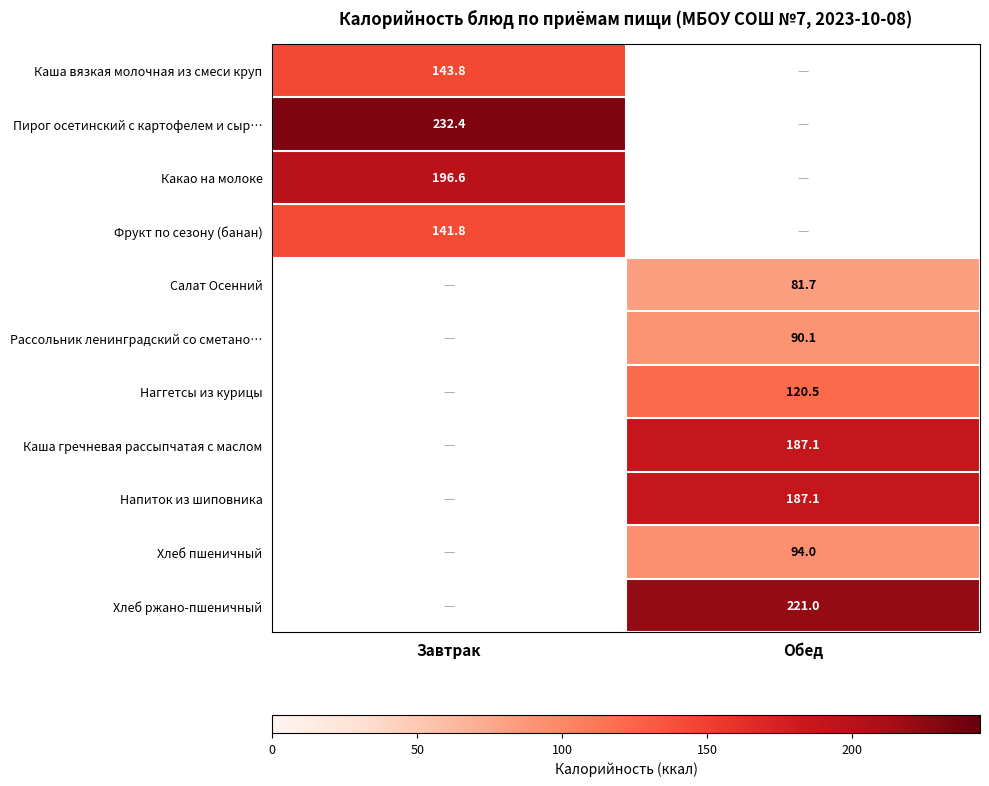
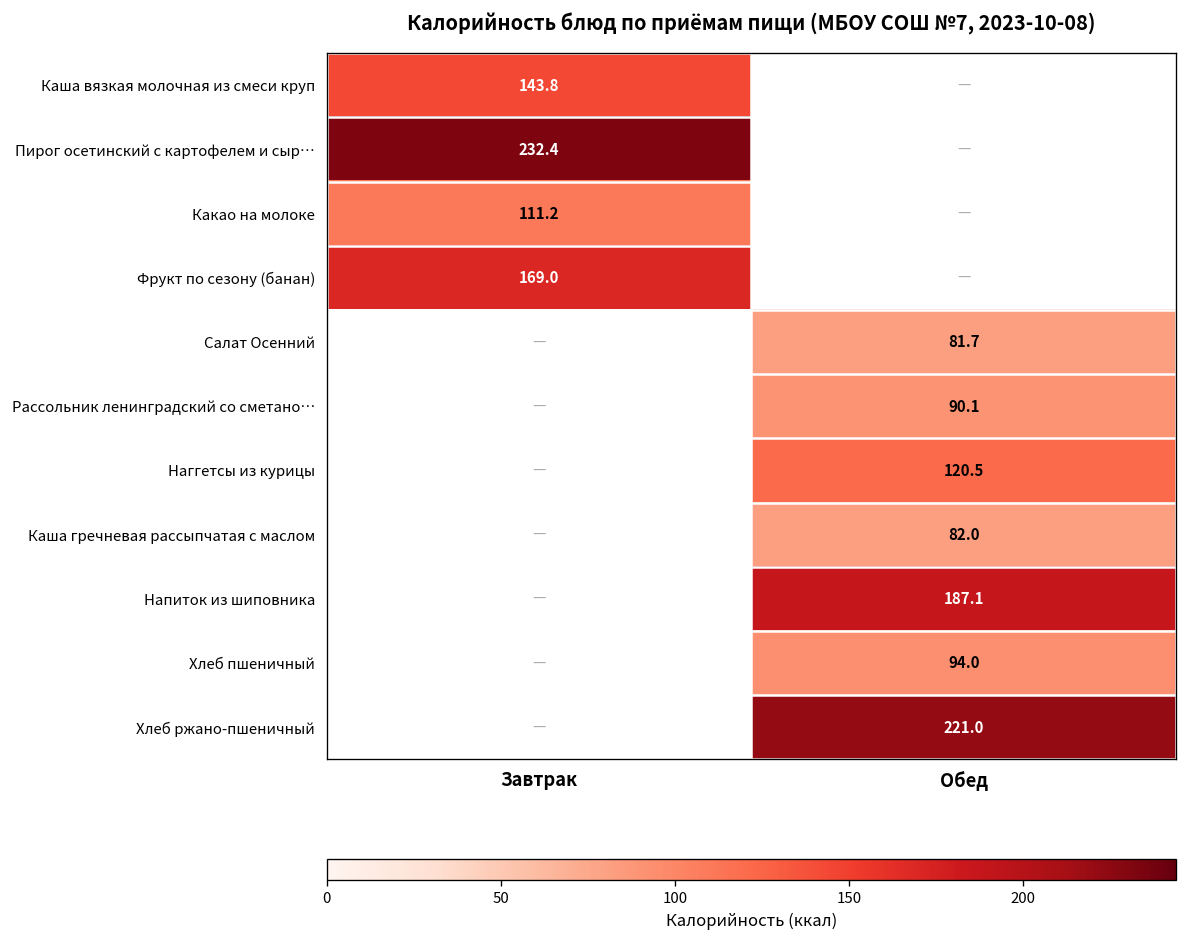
Какао на молоке, Завтрак: 196.6 -> 111.2
Фрукт по сезону (банан), Завтрак: 141.8 -> 169.0
Каша гречневая рассыпчатая с маслом, Обед: 187.1 -> 82.0
